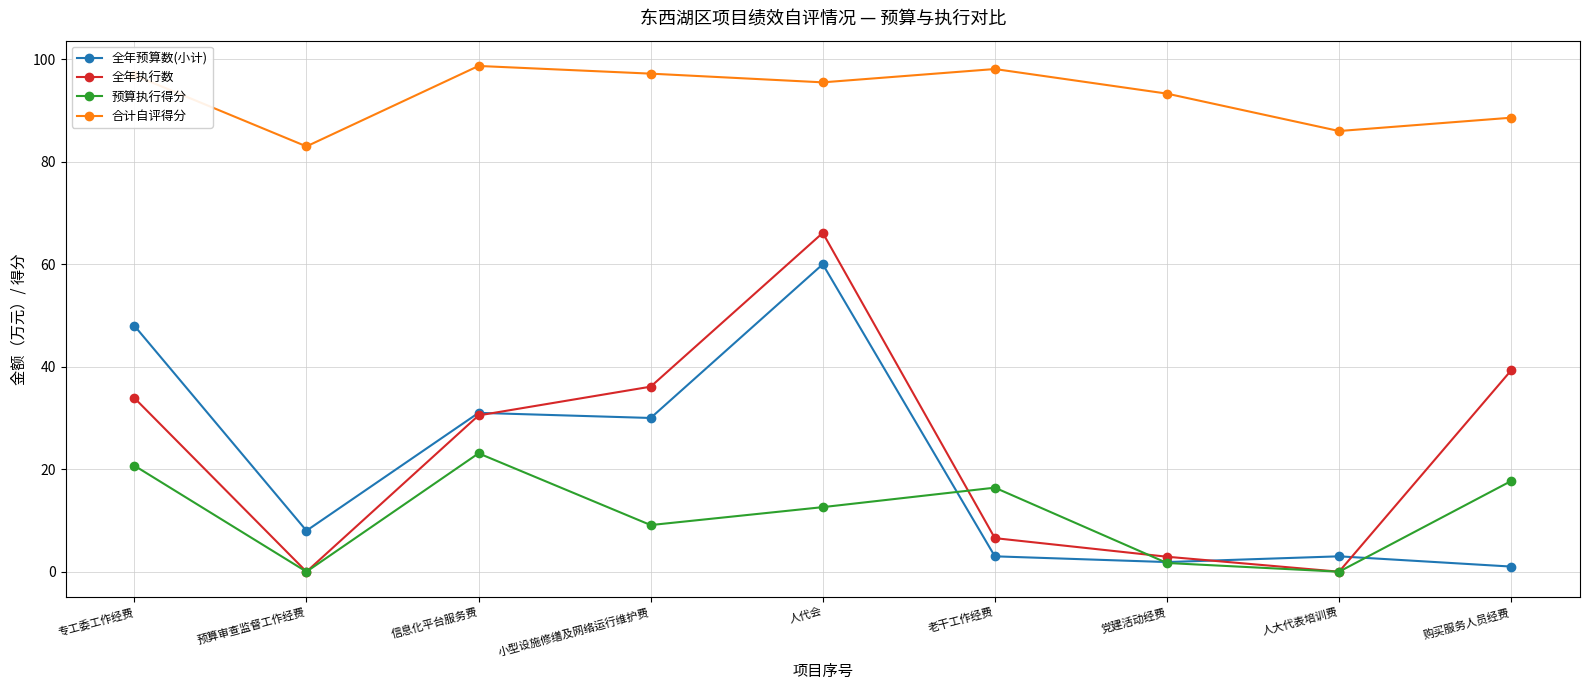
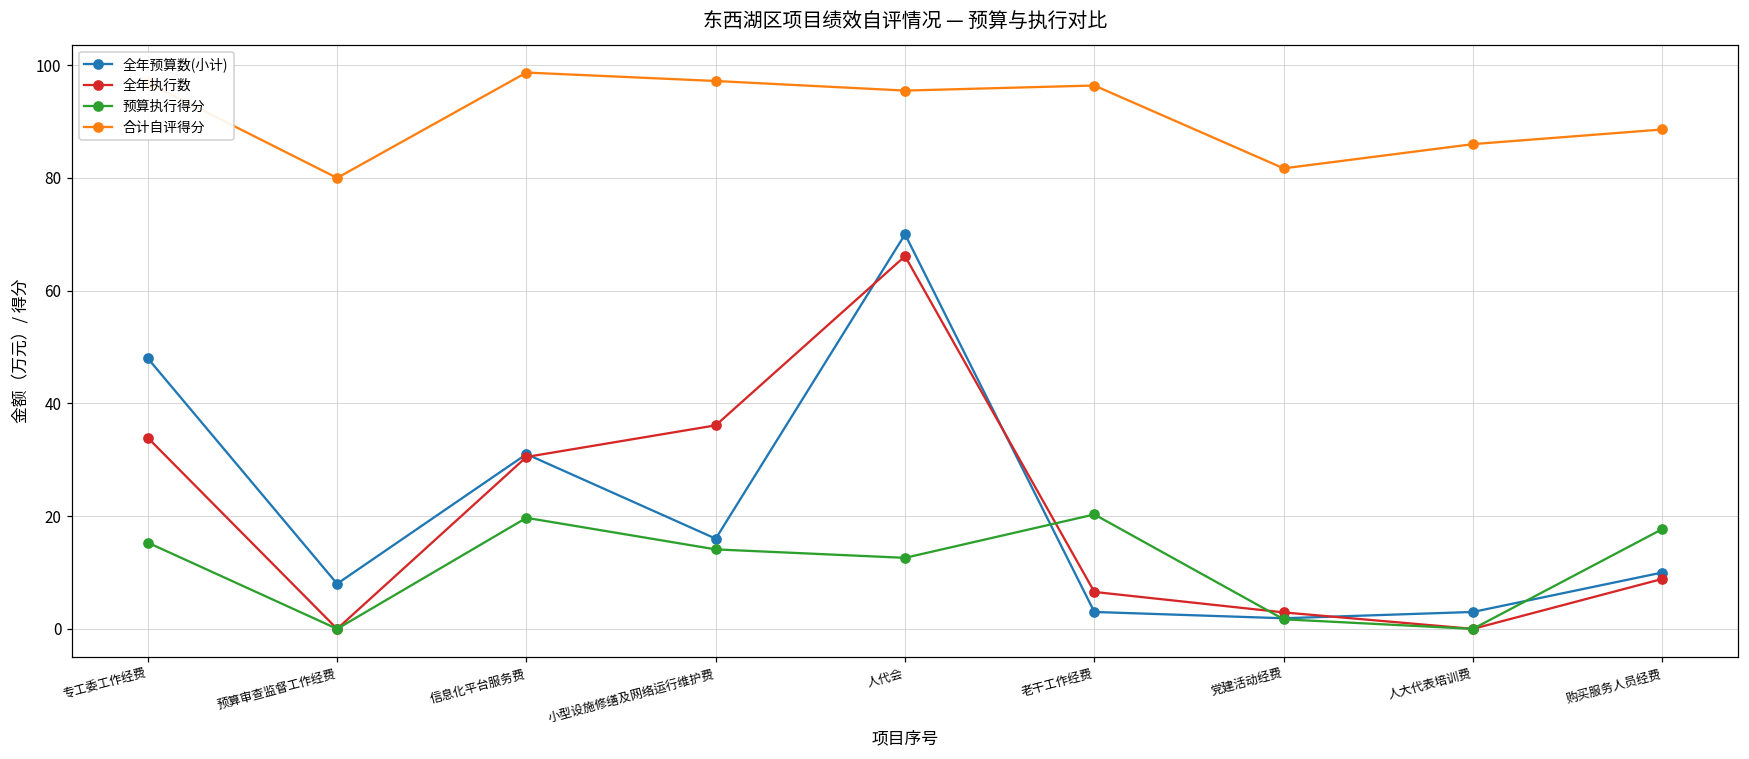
预算执行得分, 专工委工作经费: 21 -> 15
合计自评得分, 预算审查监督工作经费: 83 -> 80
预算执行得分, 信息化平台服务费: 23 -> 20
全年预算数(小计), 小型设施修缮及网络运行维护费: 30 -> 16
预算执行得分, 小型设施修缮及网络运行维护费: 9 -> 14
全年预算数(小计), 人代会: 60 -> 70
预算执行得分, 老干工作经费: 16 -> 20
合计自评得分, 老干工作经费: 98 -> 96
合计自评得分, 党建活动经费: 93 -> 82
全年预算数(小计), 购买服务人员经费: 1 -> 10
全年执行数, 购买服务人员经费: 39 -> 9
